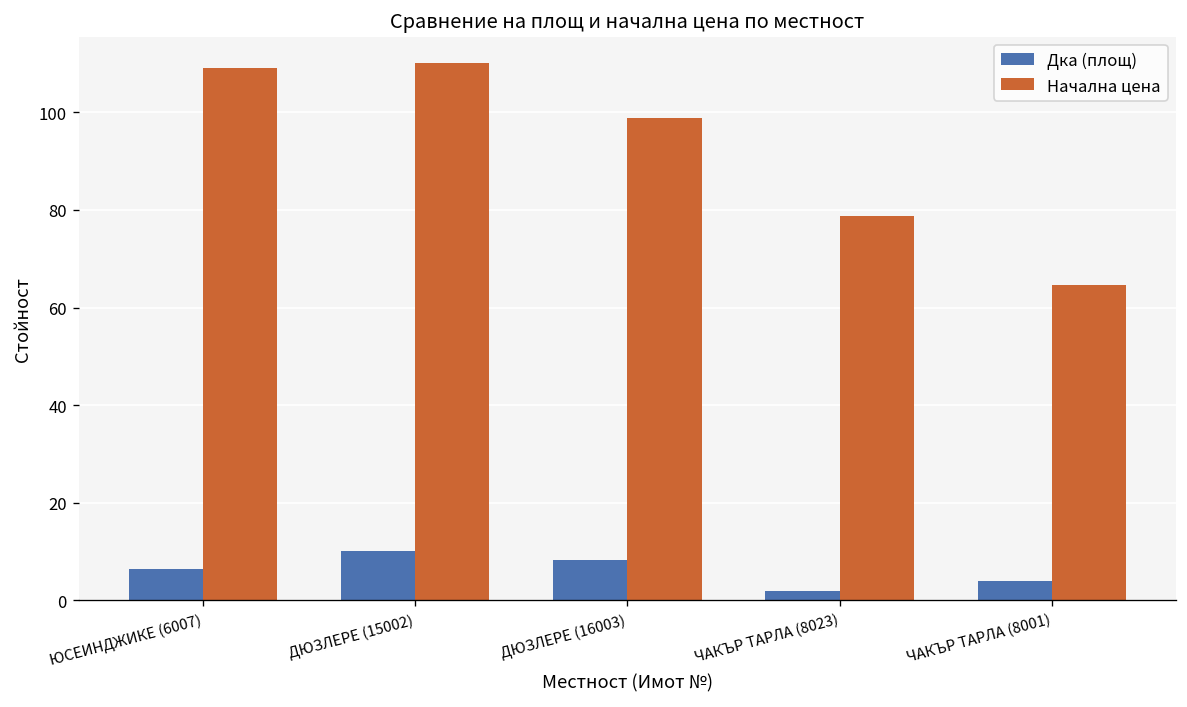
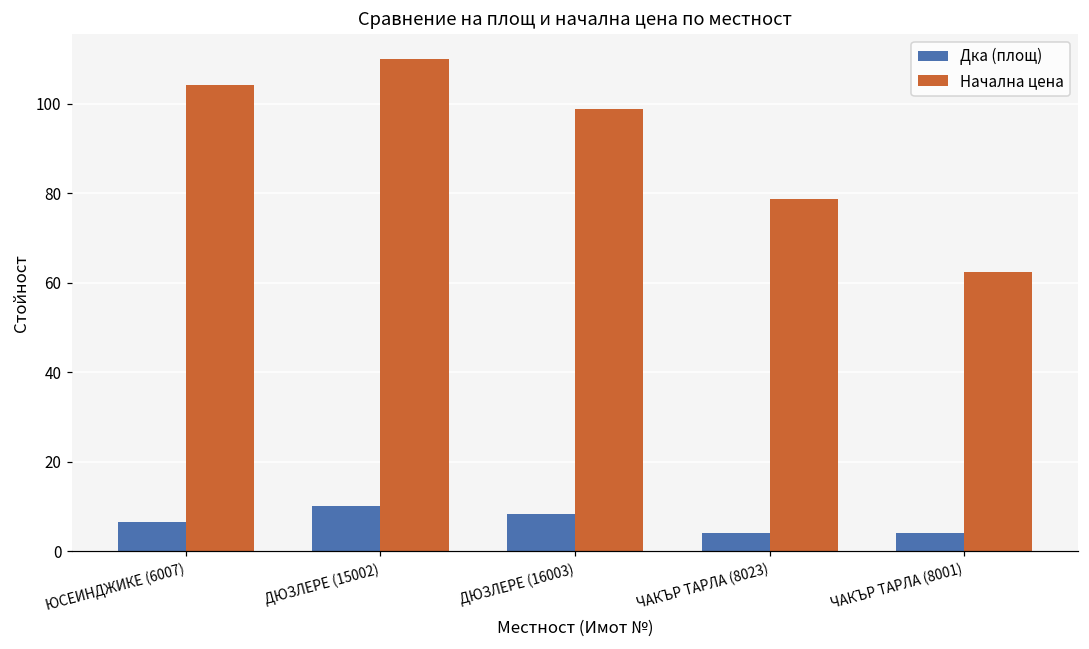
Начална цена, ЮСЕИНДЖИКЕ (6007): 109 -> 104
Дка (площ), ЧАКЪР ТАРЛА (8023): 2 -> 4
Начална цена, ЧАКЪР ТАРЛА (8001): 65 -> 62
